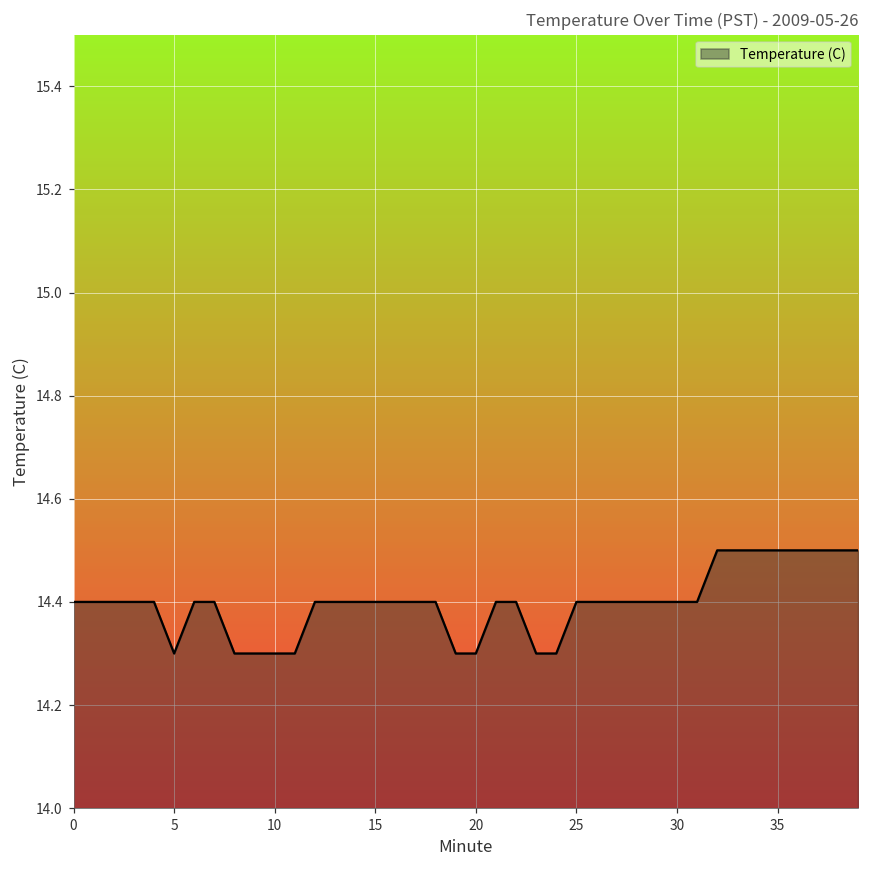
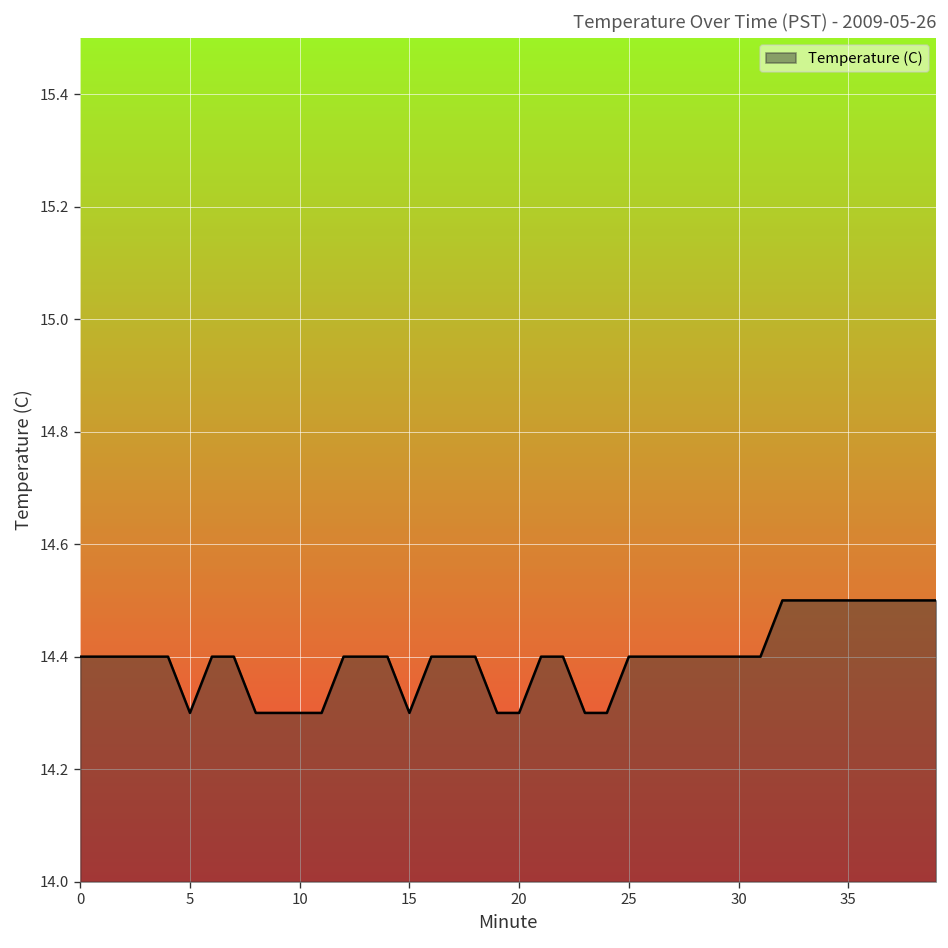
15: 14.4 -> 14.3
